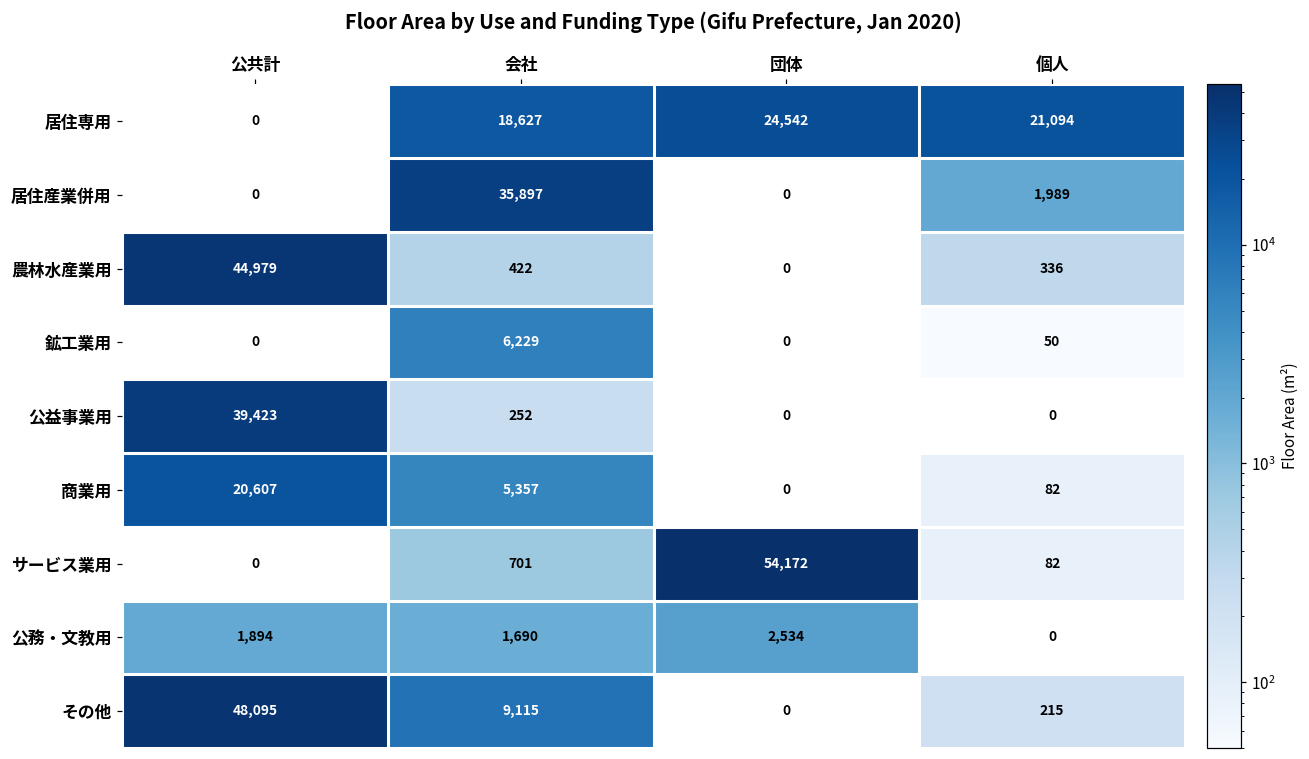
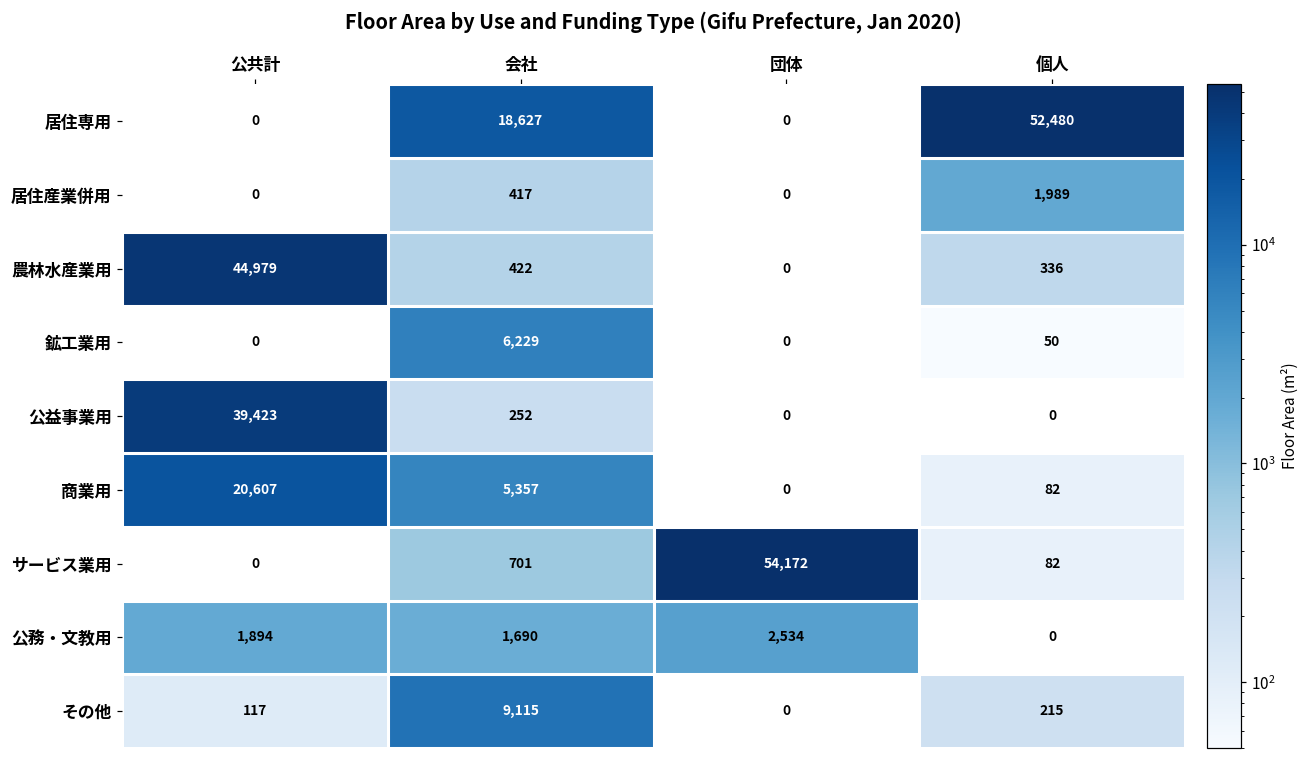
居住専用, 団体: 24,542 -> 0
居住専用, 個人: 21,094 -> 52,480
居住産業併用, 会社: 35,897 -> 417
その他, 公共計: 48,095 -> 117
